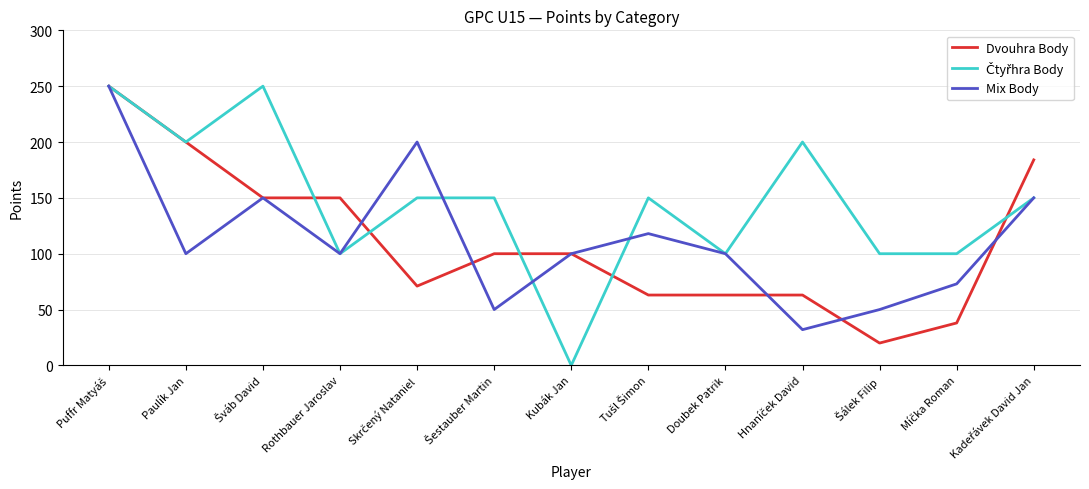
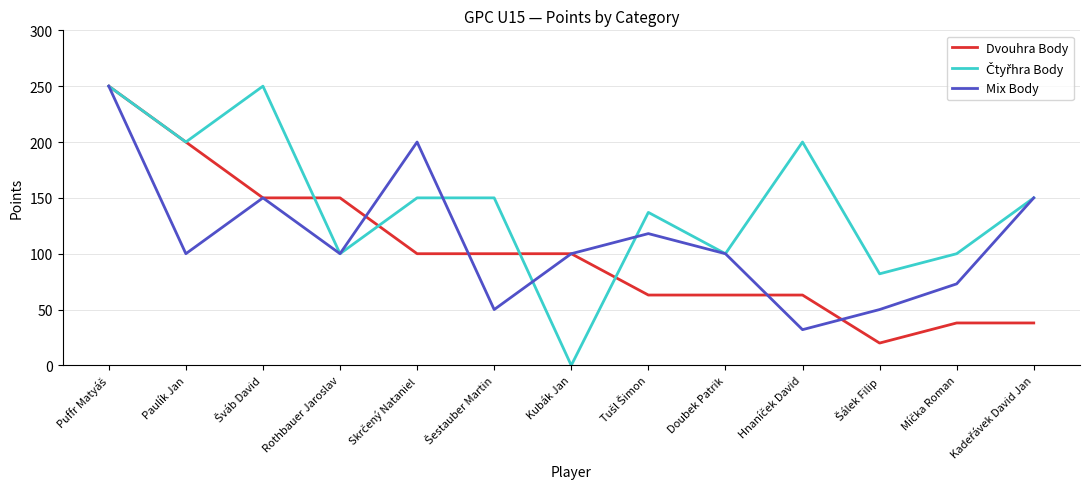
Dvouhra Body, Skrčený Nataniel: 71 -> 100
Čtyřhra Body, Tušl Šimon: 150 -> 137
Čtyřhra Body, Šálek Filip: 100 -> 82
Dvouhra Body, Kadeřávek David Jan: 184 -> 38
